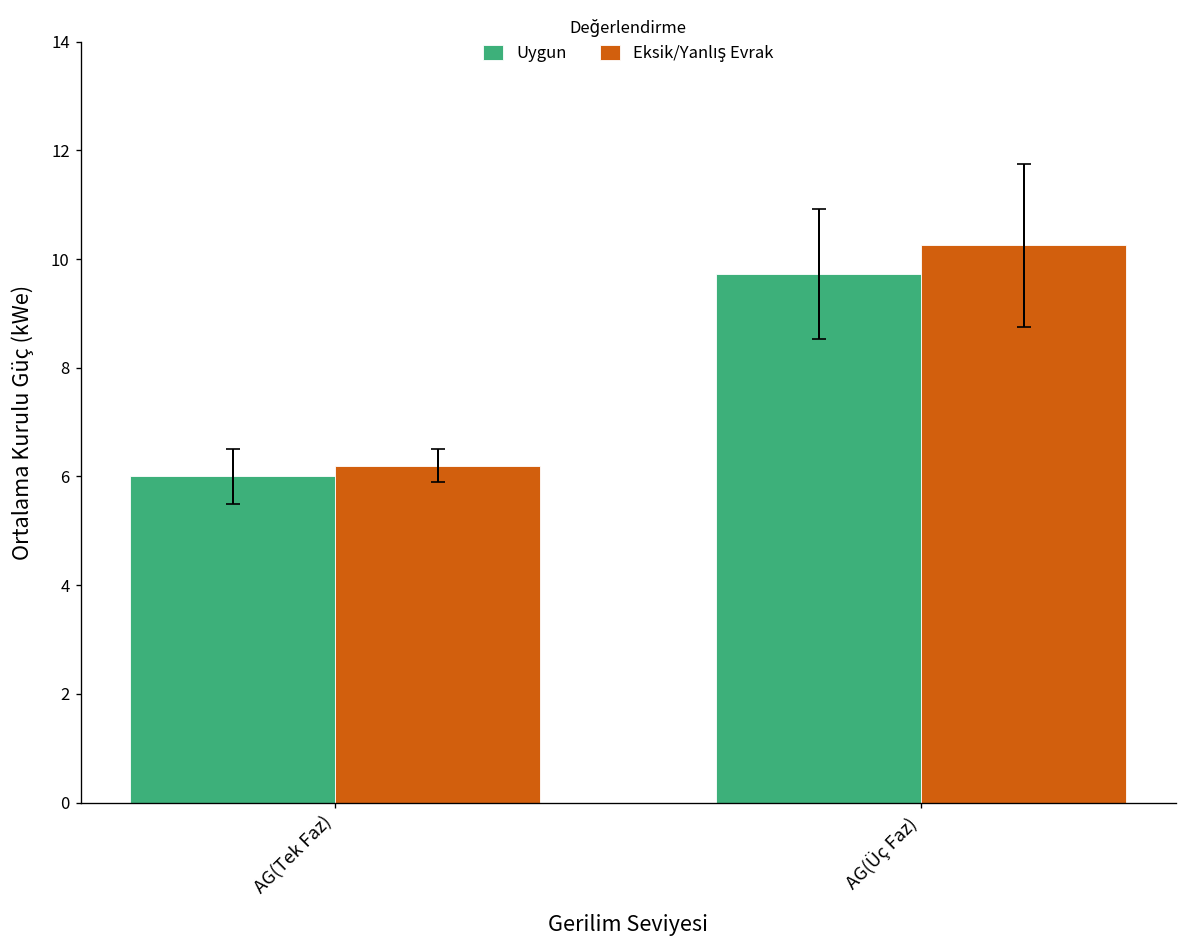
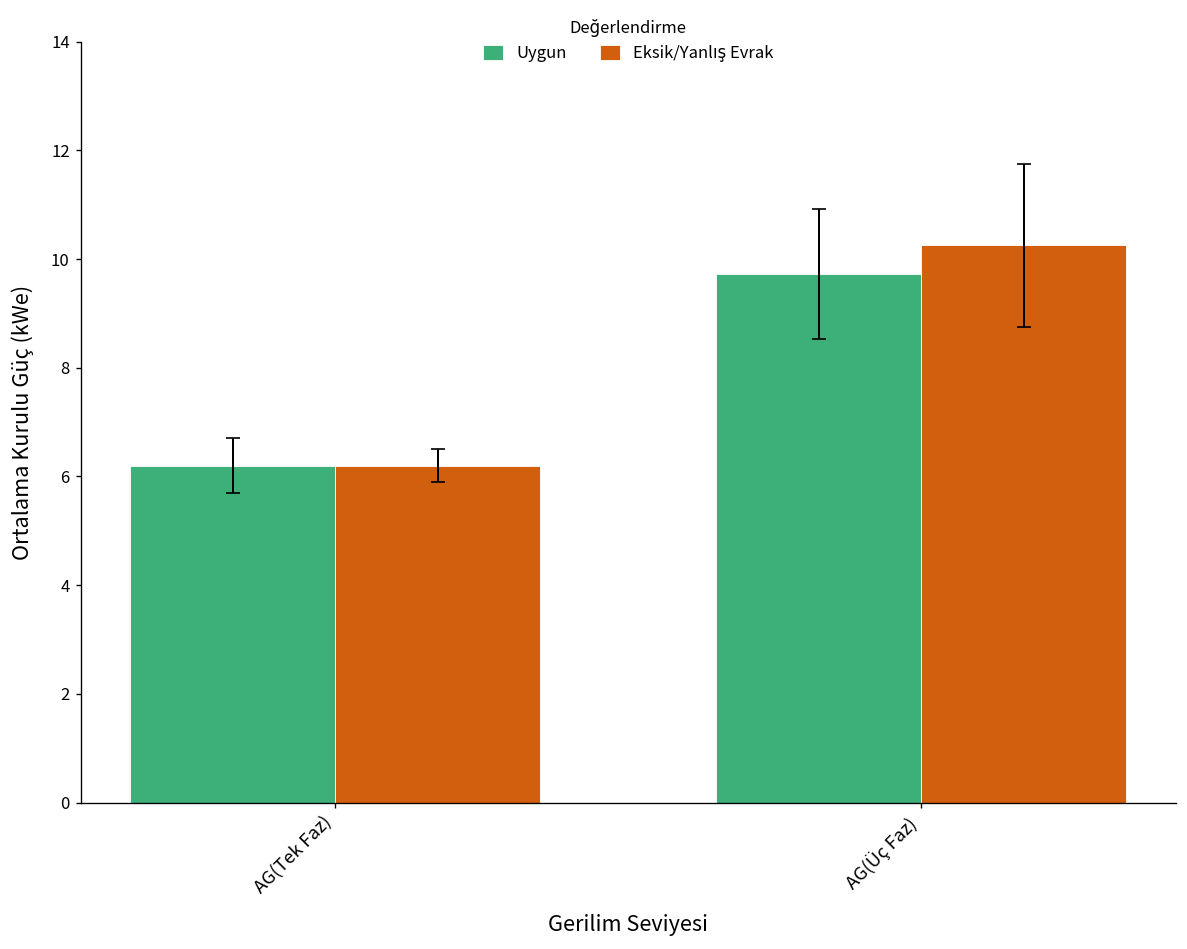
Uygun, AG(Tek Faz): 6.0 -> 6.2
